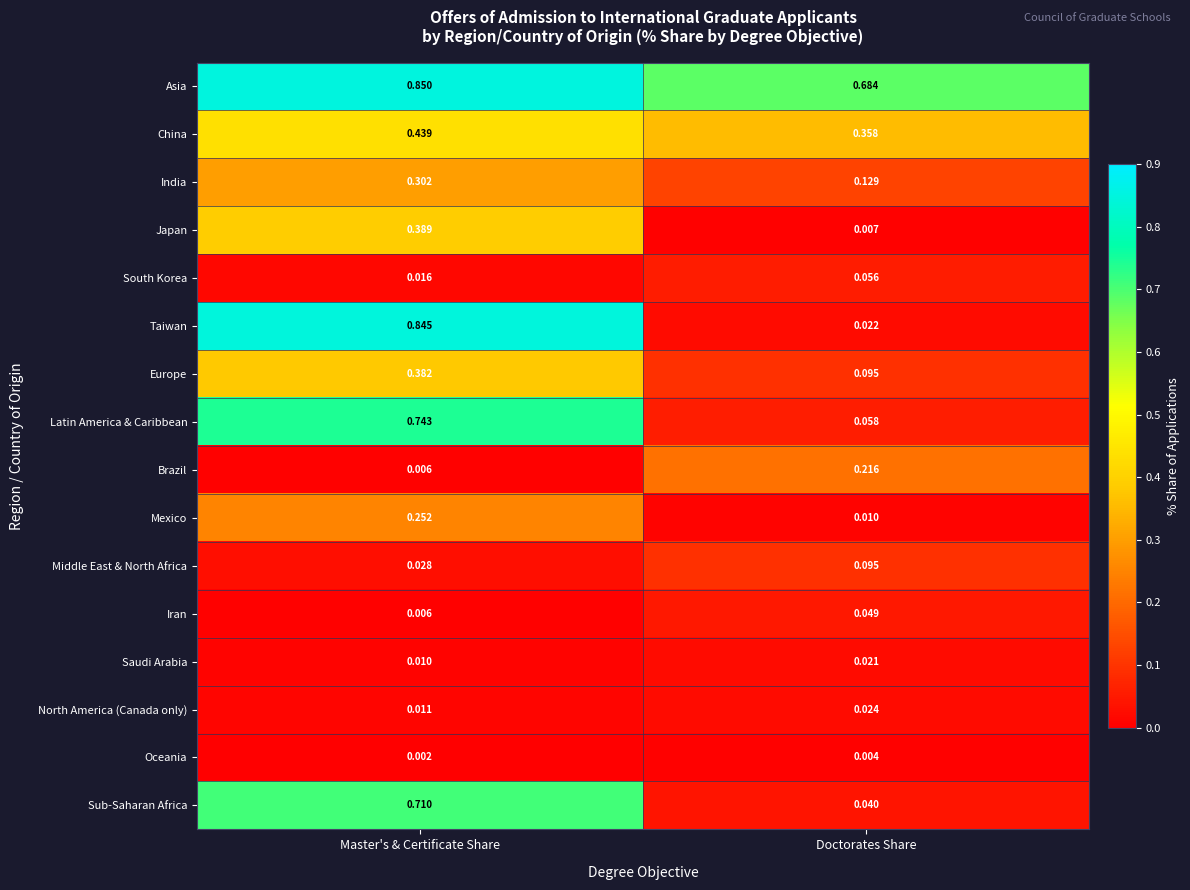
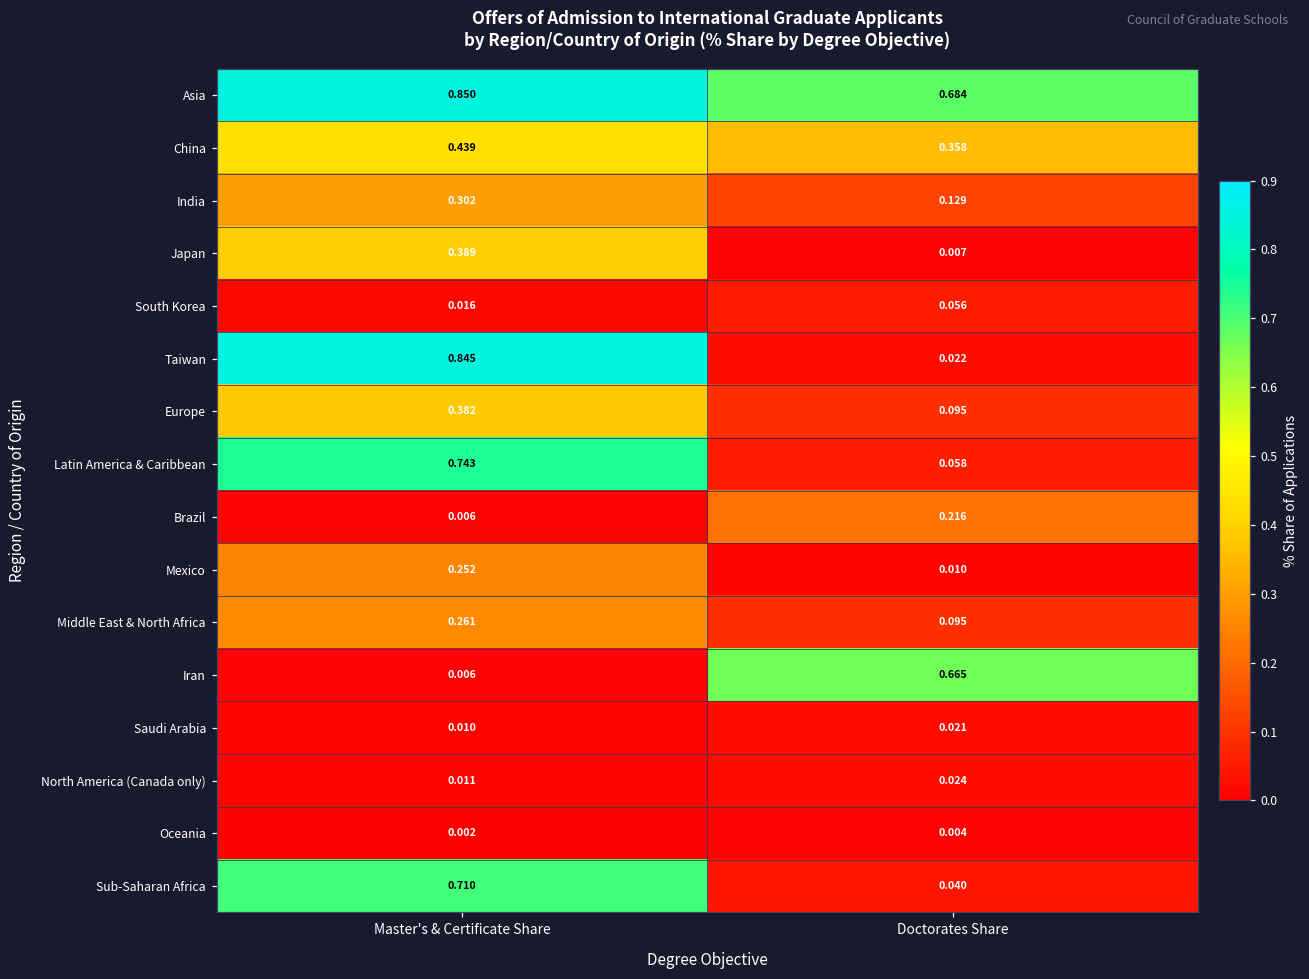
Middle East & North Africa, Master's & Certificate Share: 0.028 -> 0.261
Iran, Doctorates Share: 0.049 -> 0.665
